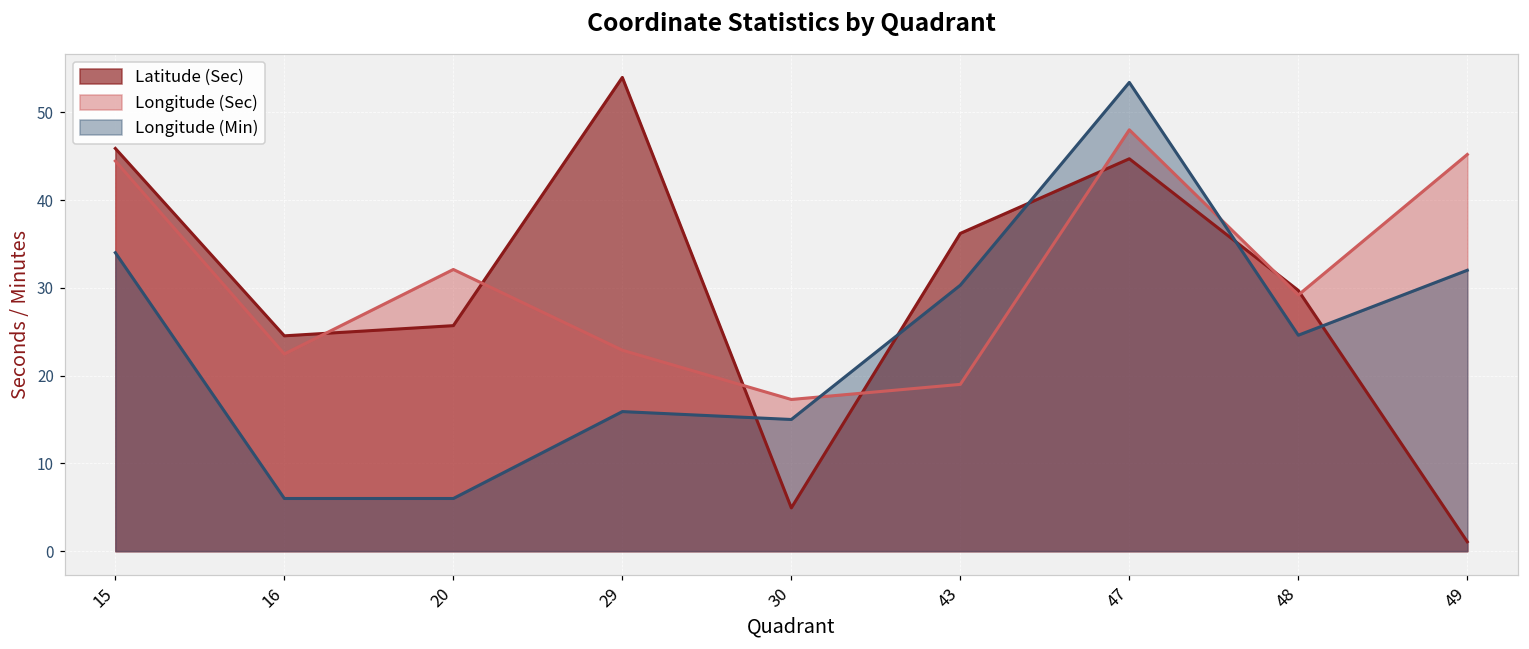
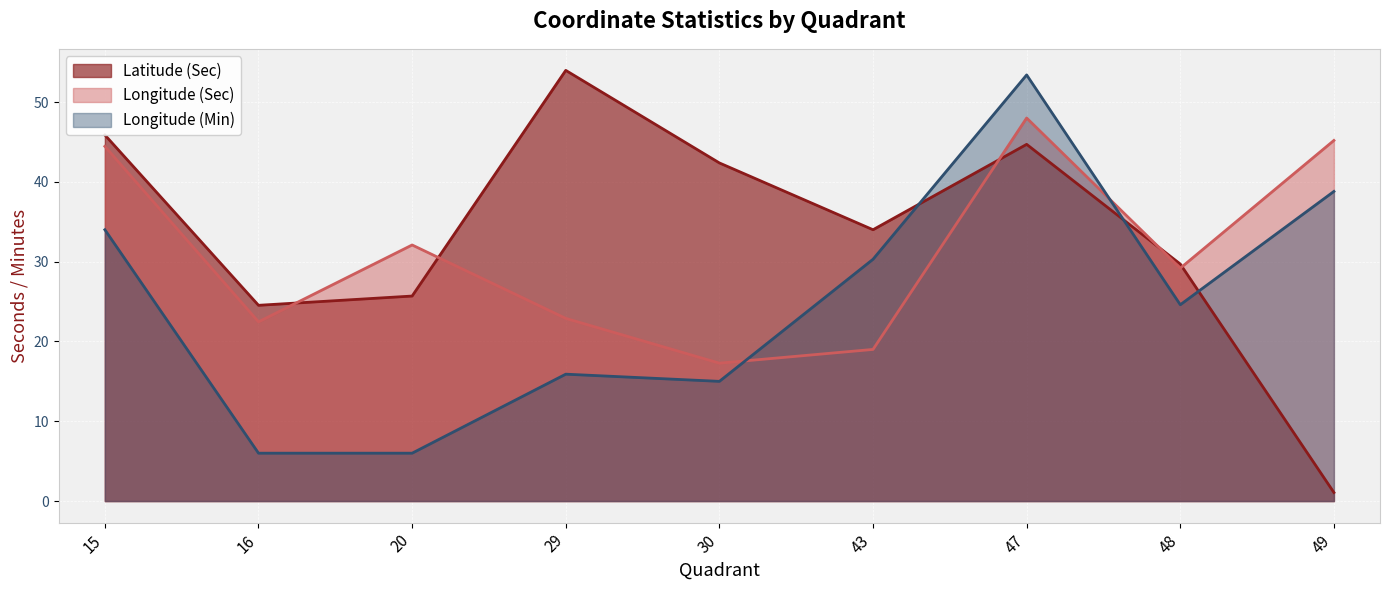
Latitude (Sec), 30: 5 -> 42
Latitude (Sec), 43: 36 -> 34
Longitude (Min), 49: 32 -> 39
